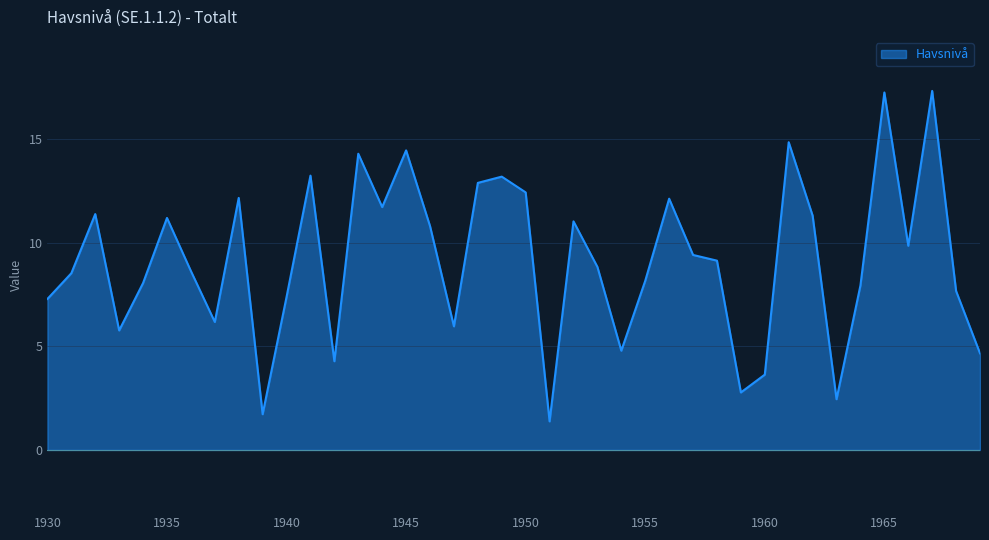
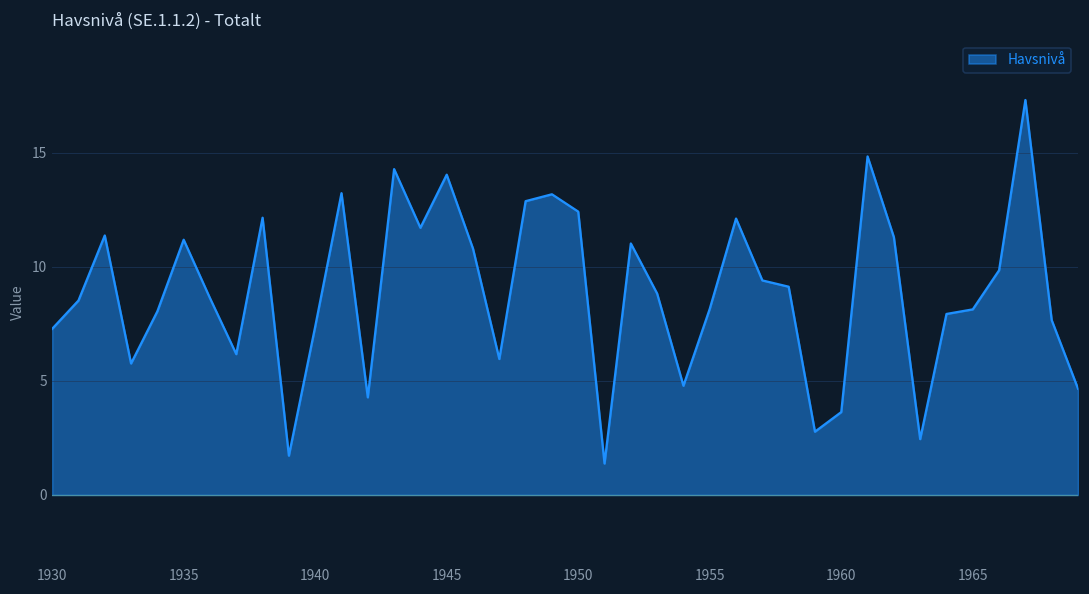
1945: 14.5 -> 14.0
1965: 17.2 -> 8.1
